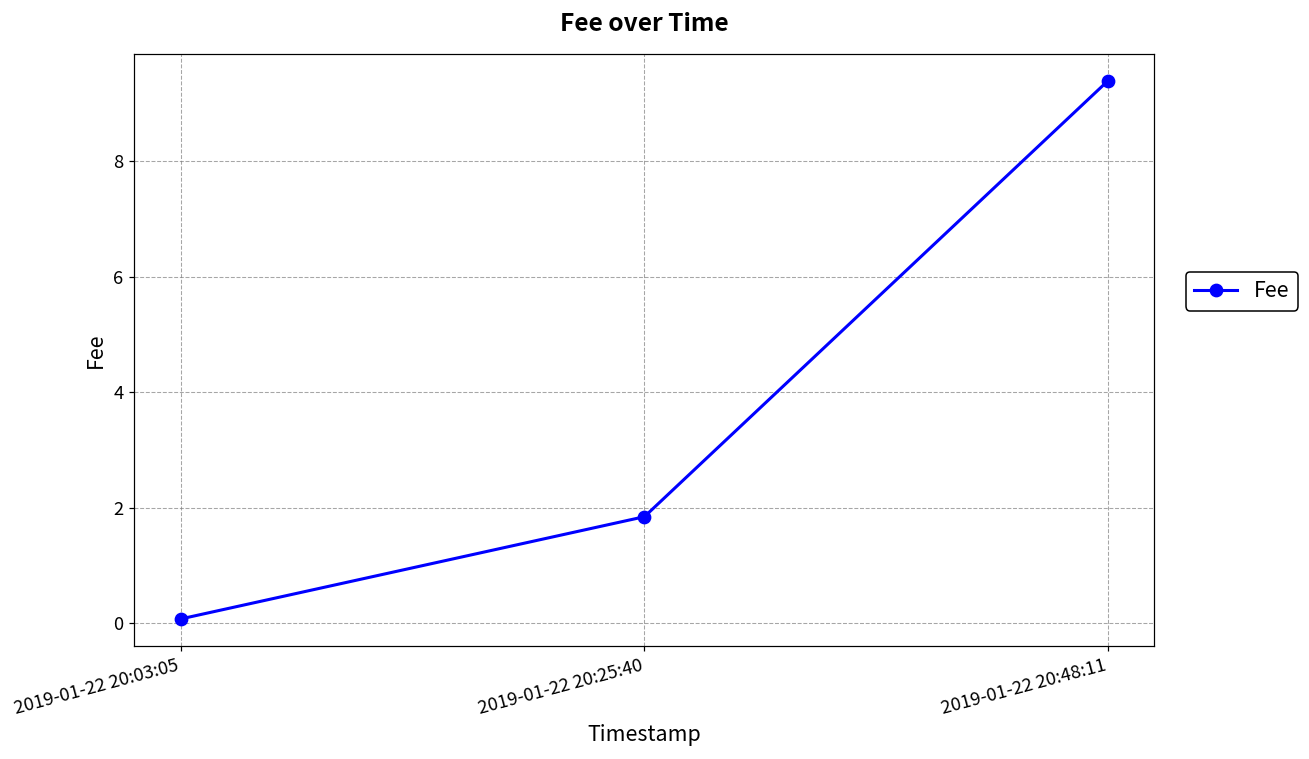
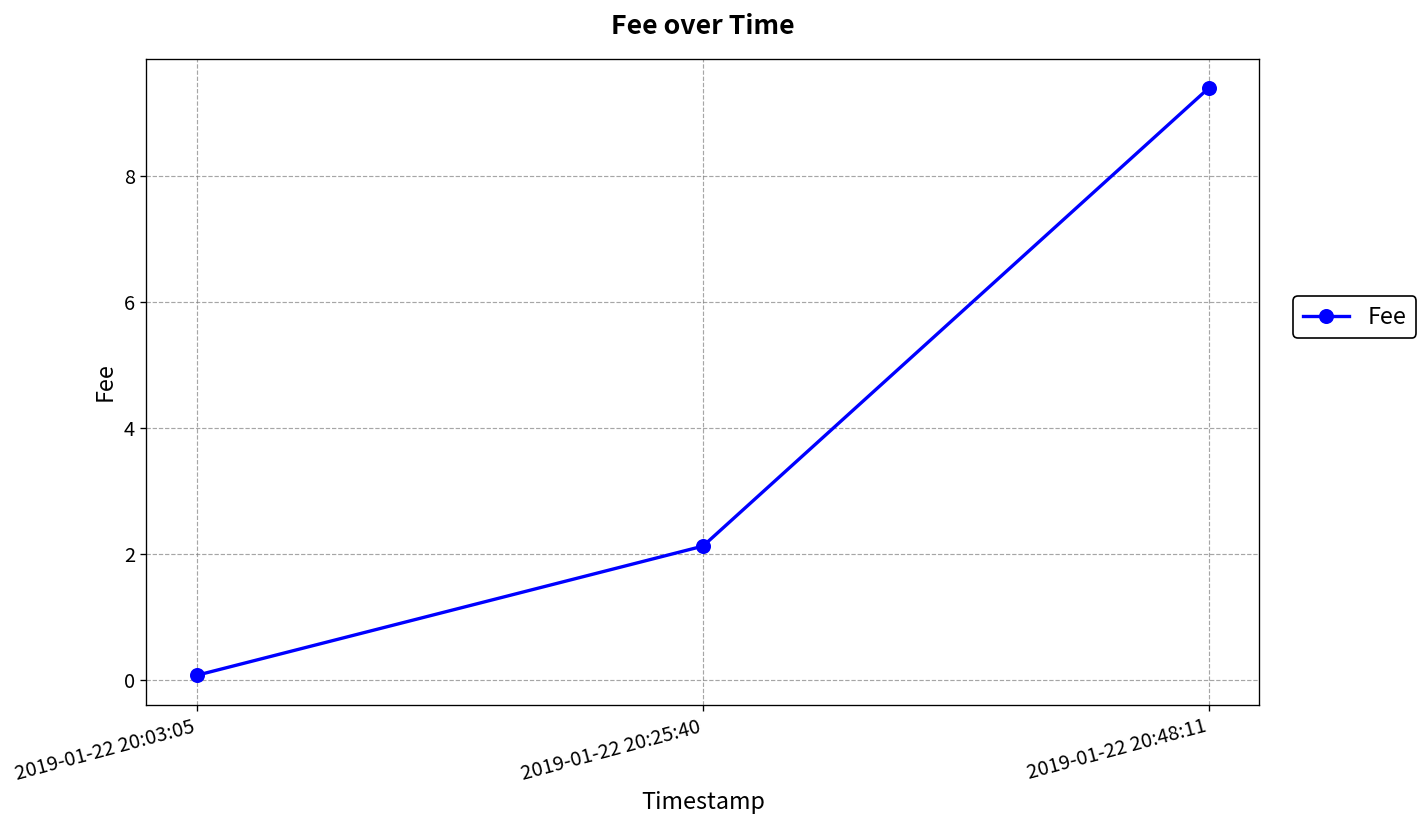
2019-01-22 20:25:40: 1.8 -> 2.1
